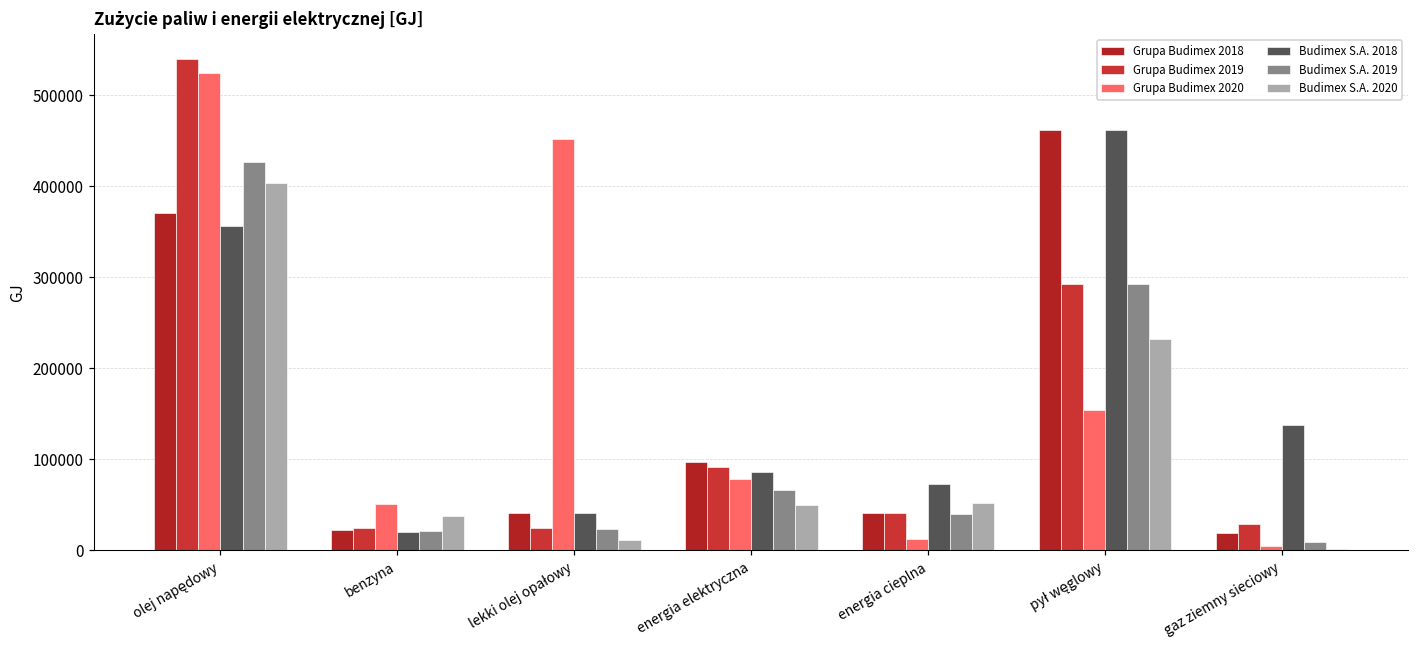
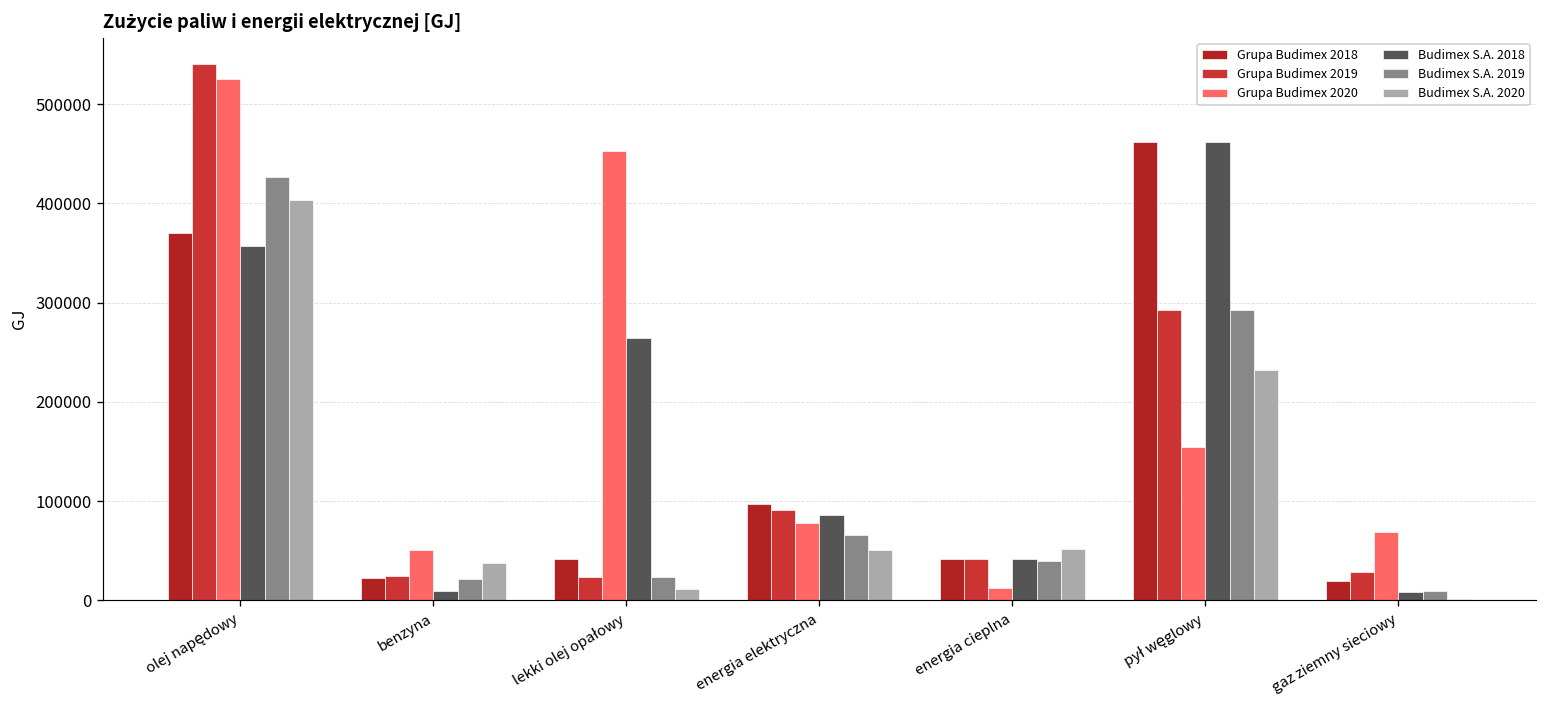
Budimex S.A. 2018, benzyna: 20000 -> 10000
Budimex S.A. 2018, lekki olej opałowy: 40000 -> 260000
Budimex S.A. 2018, energia cieplna: 70000 -> 40000
Grupa Budimex 2020, gaz ziemny sieciowy: 0 -> 70000
Budimex S.A. 2018, gaz ziemny sieciowy: 140000 -> 10000
